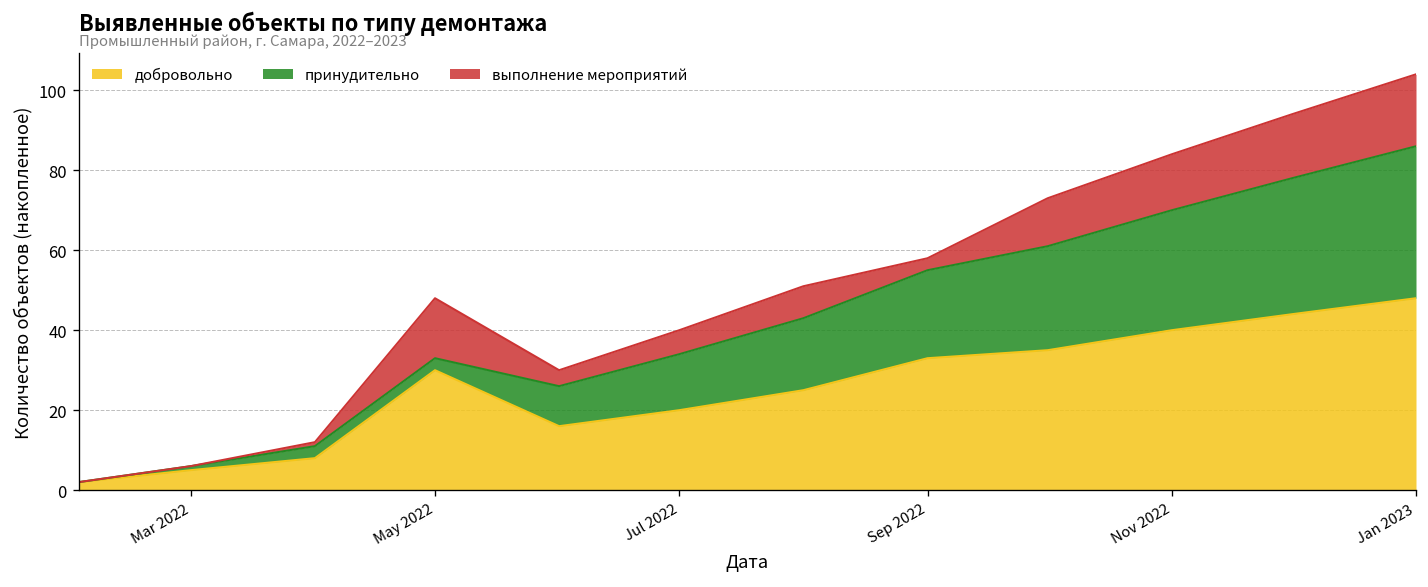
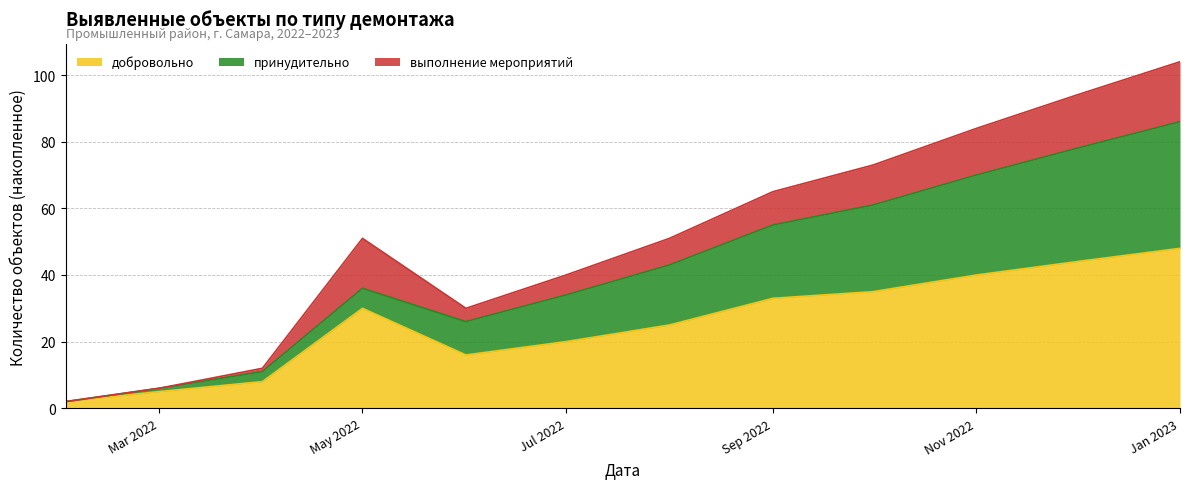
принудительно, May 2022: 3 -> 6
выполнение мероприятий, Sep 2022: 3 -> 10
